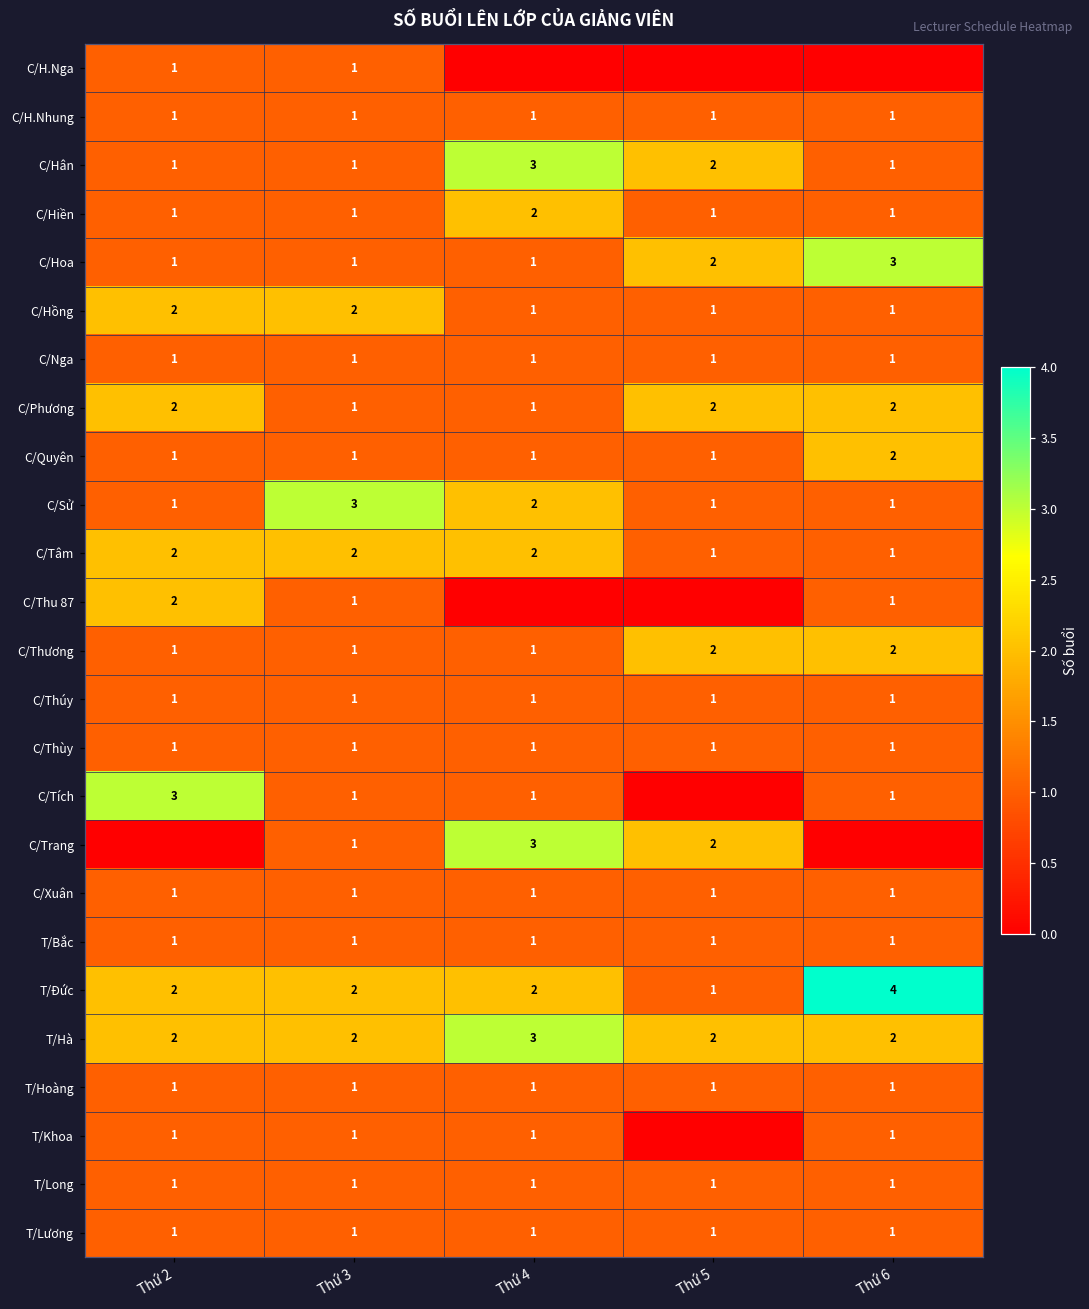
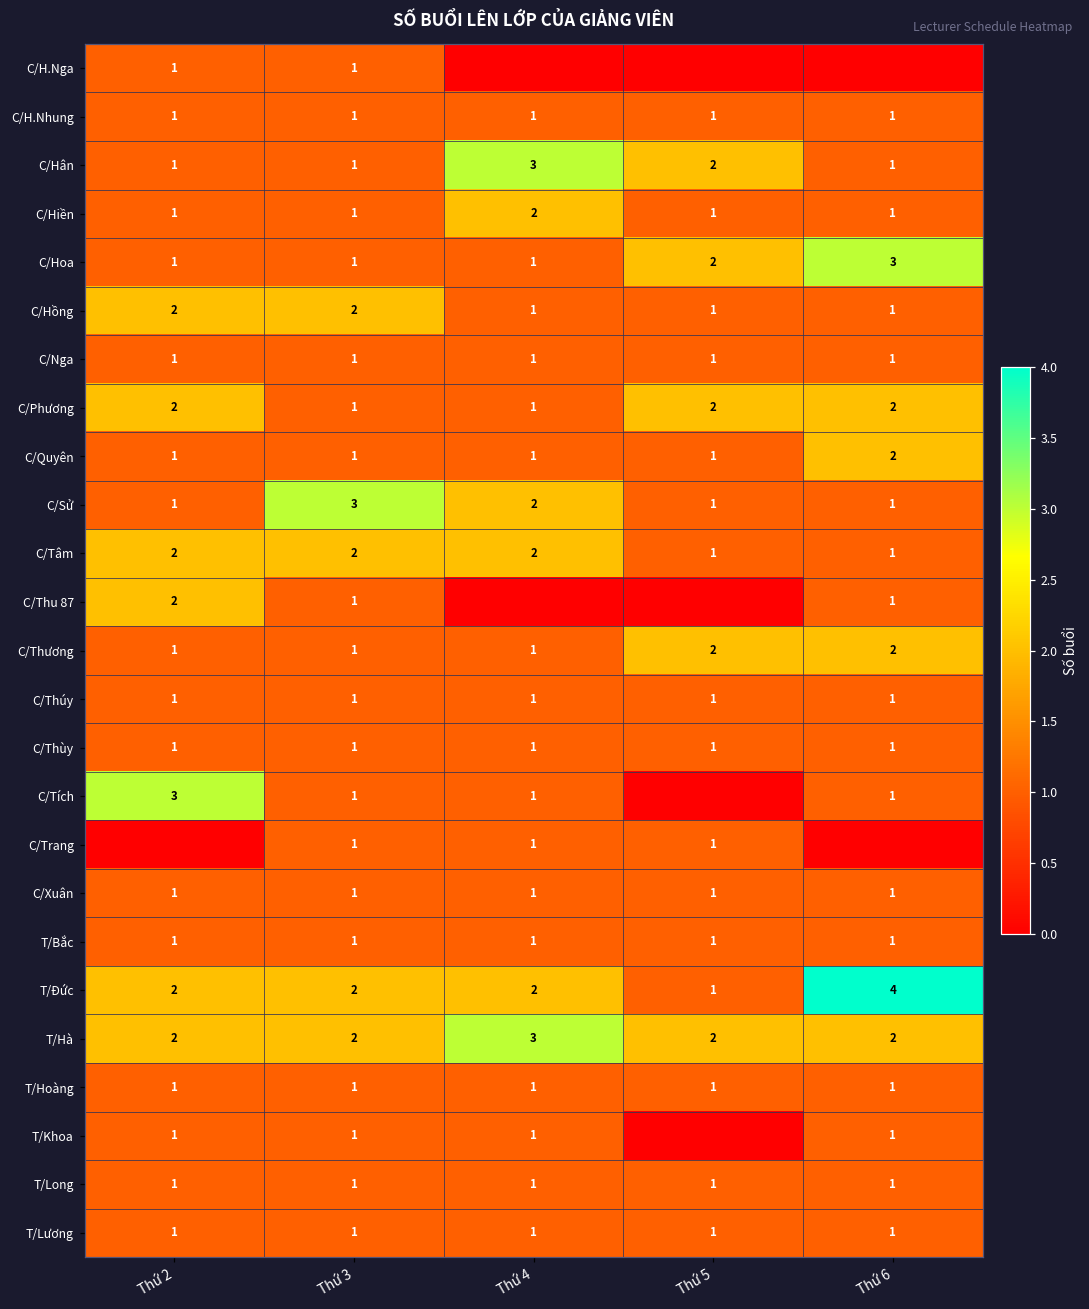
C/Trang, Thứ 4: 3 -> 1
C/Trang, Thứ 5: 2 -> 1
